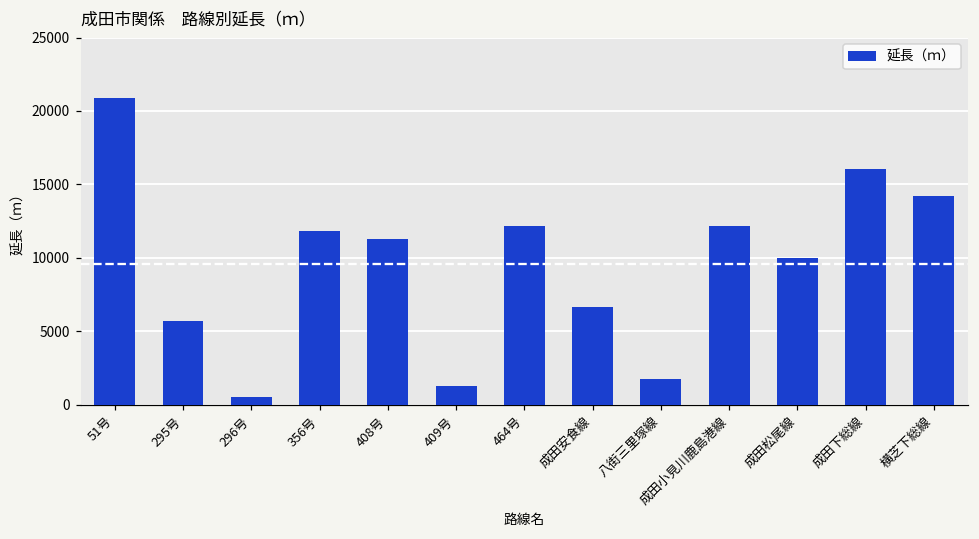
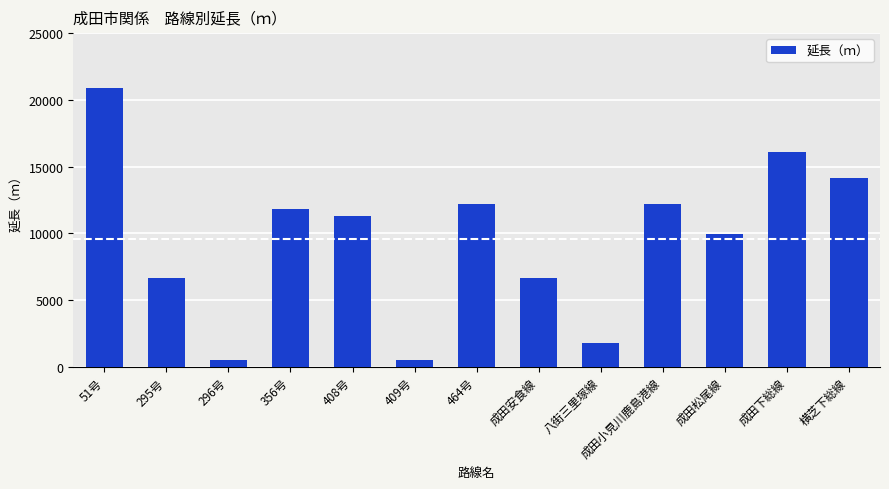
295号: 5700 -> 6600
409号: 1300 -> 500
